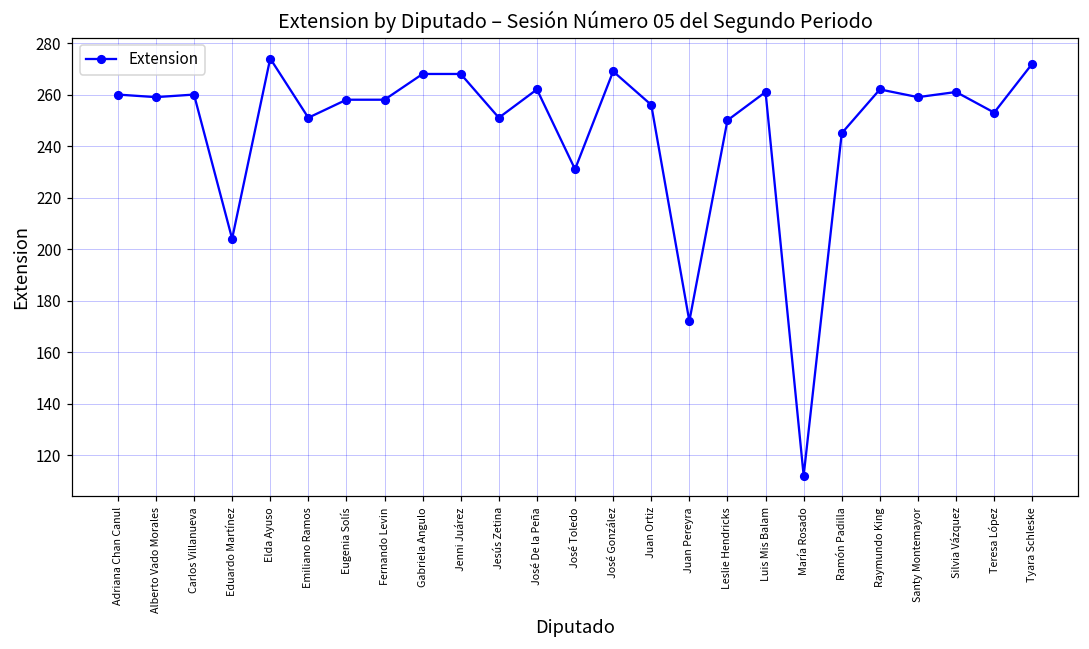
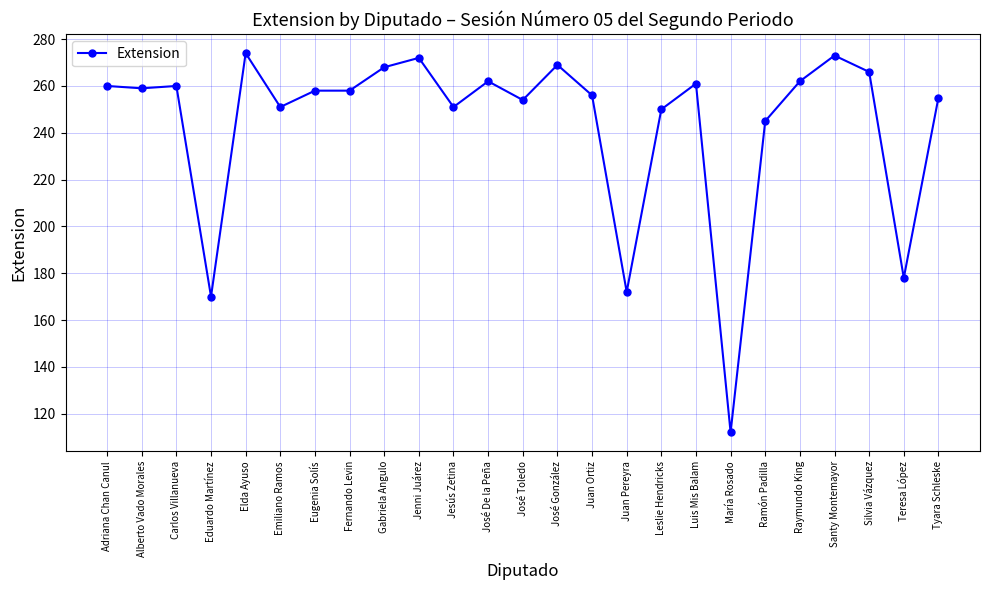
Eduardo Martínez: 204 -> 170
Jenni Juárez: 268 -> 272
José Toledo: 231 -> 254
Santy Montemayor: 259 -> 273
Silvia Vázquez: 261 -> 266
Teresa López: 253 -> 178
Tyara Schleske: 272 -> 255
